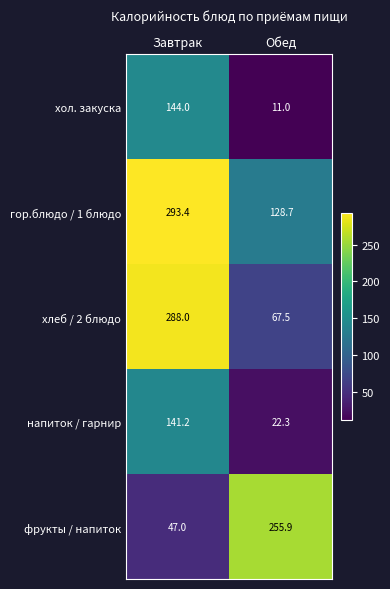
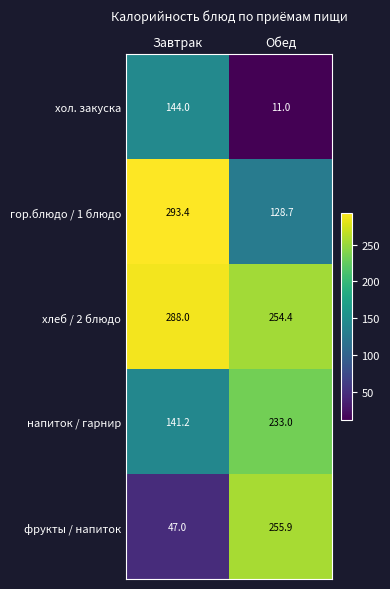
хлеб / 2 блюдо, Обед: 67.5 -> 254.4
напиток / гарнир, Обед: 22.3 -> 233.0
